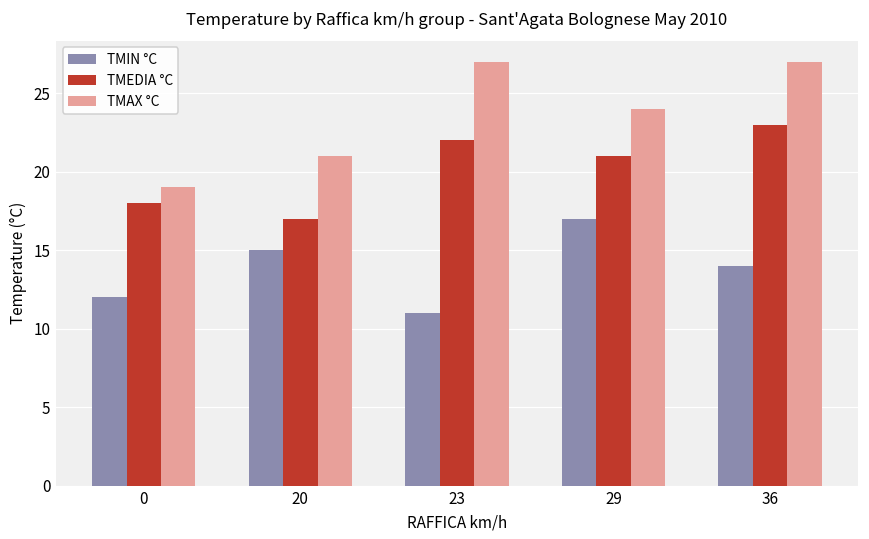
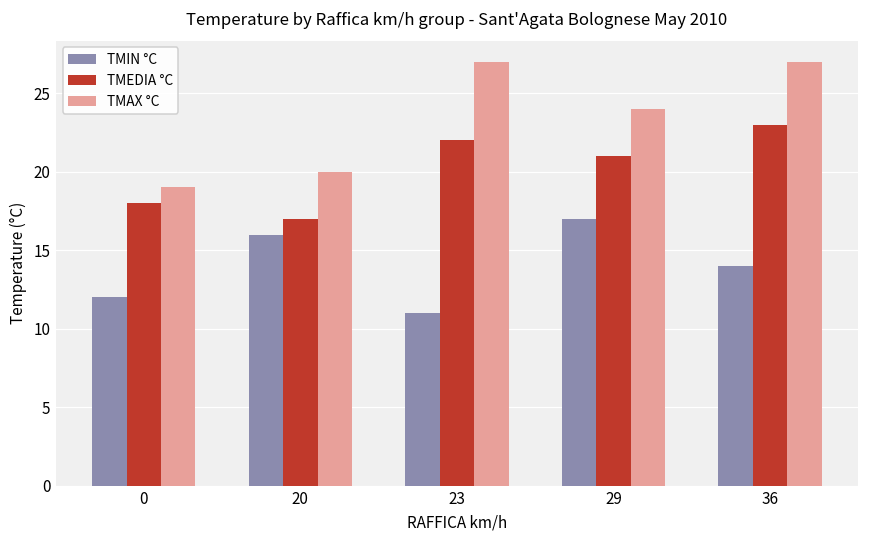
TMIN °C, 20: 15 -> 16
TMAX °C, 20: 21 -> 20
